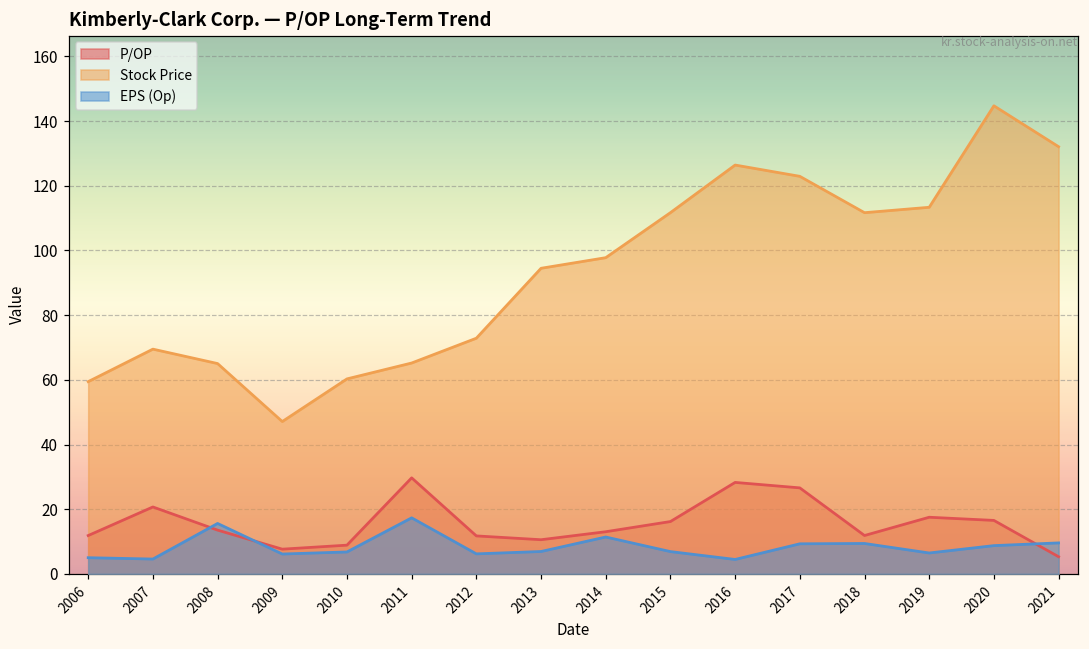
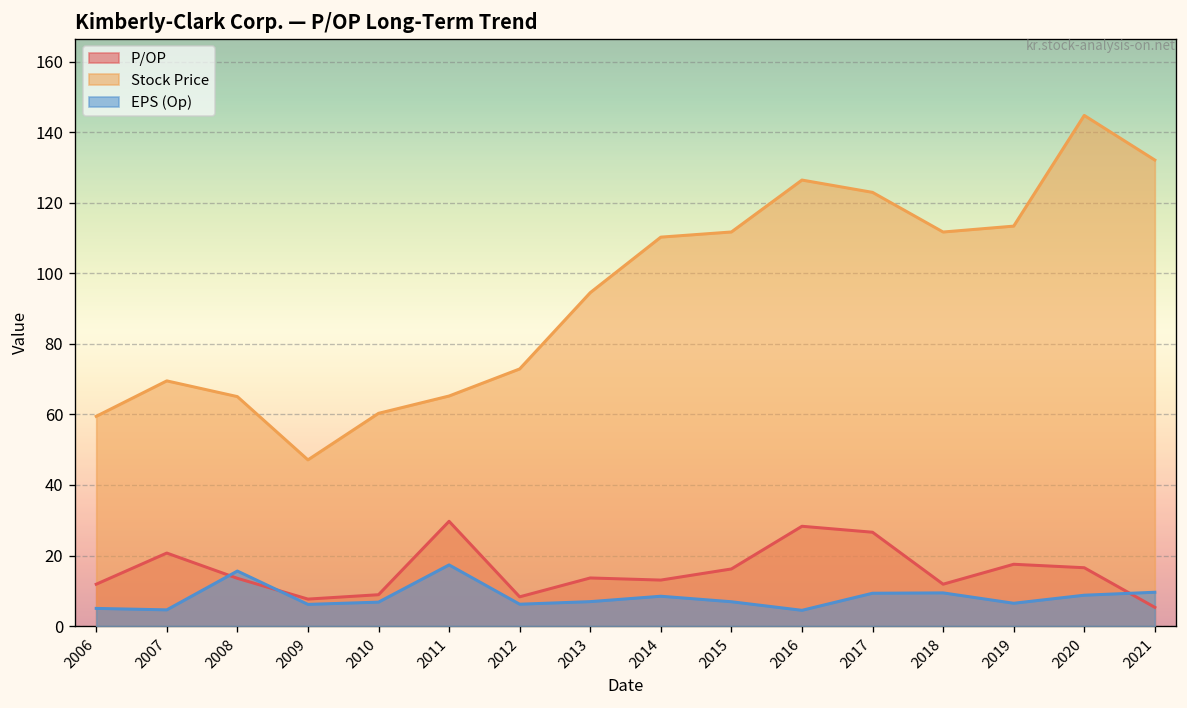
P/OP, 2012: 12 -> 8
P/OP, 2013: 11 -> 14
Stock Price, 2014: 98 -> 110
EPS (Op), 2014: 11 -> 8
